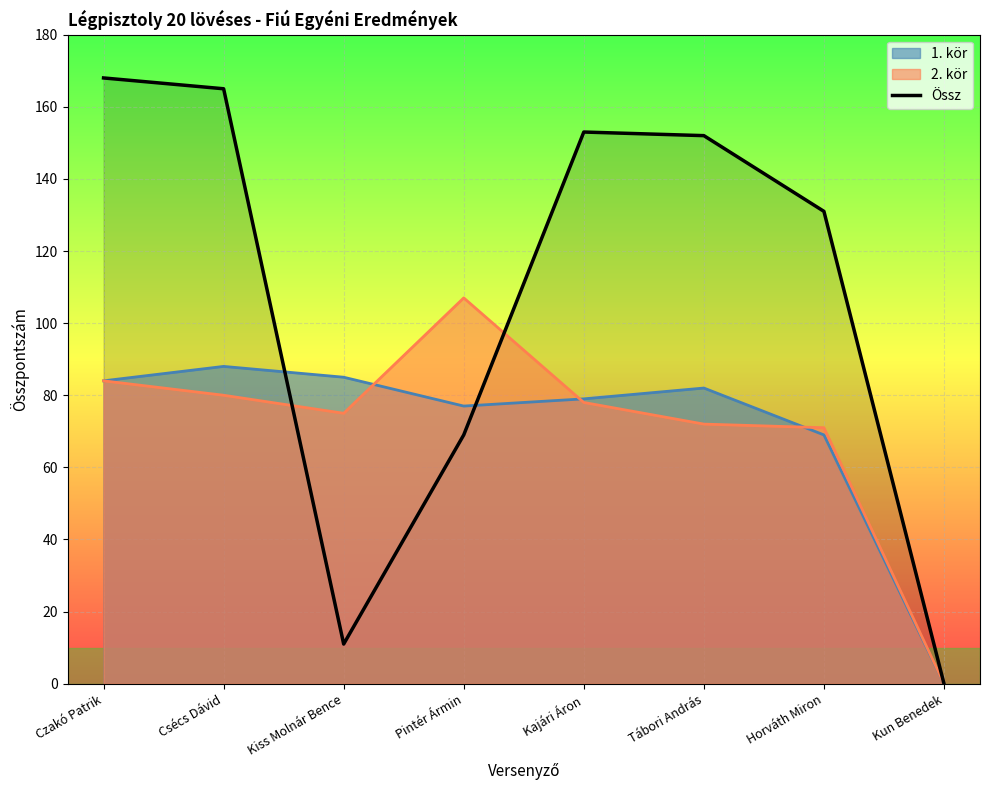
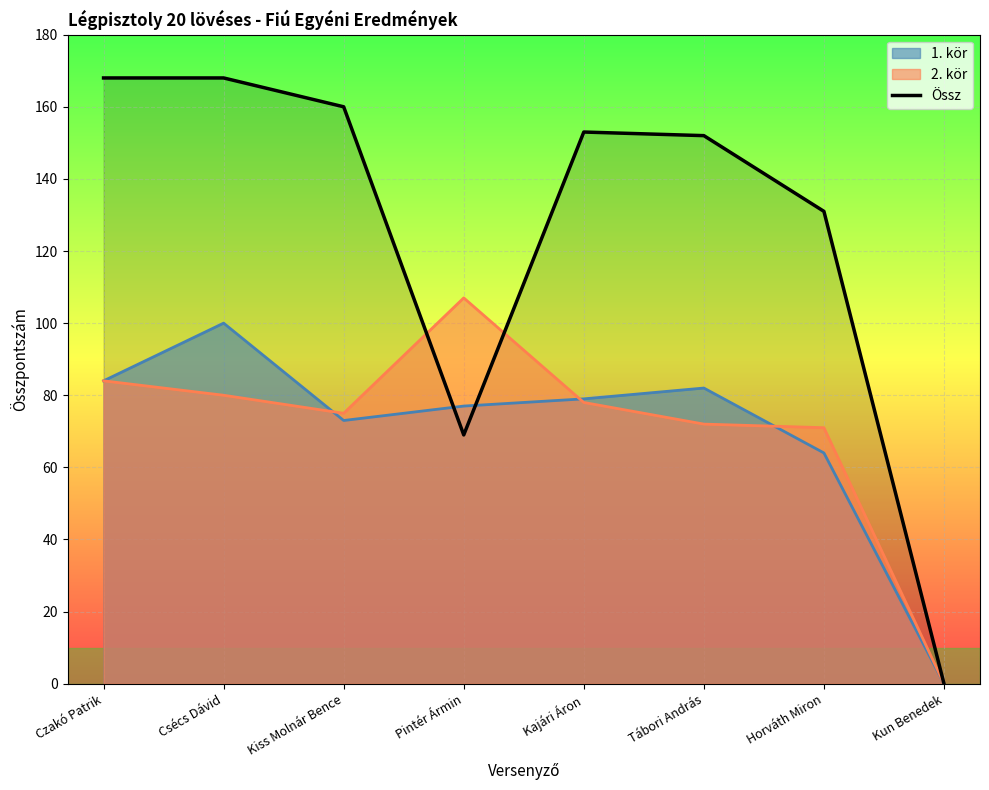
1. kör, Csécs Dávid: 88 -> 100
Össz, Csécs Dávid: 165 -> 168
1. kör, Kiss Molnár Bence: 85 -> 73
Össz, Kiss Molnár Bence: 11 -> 160
1. kör, Horváth Miron: 69 -> 64
